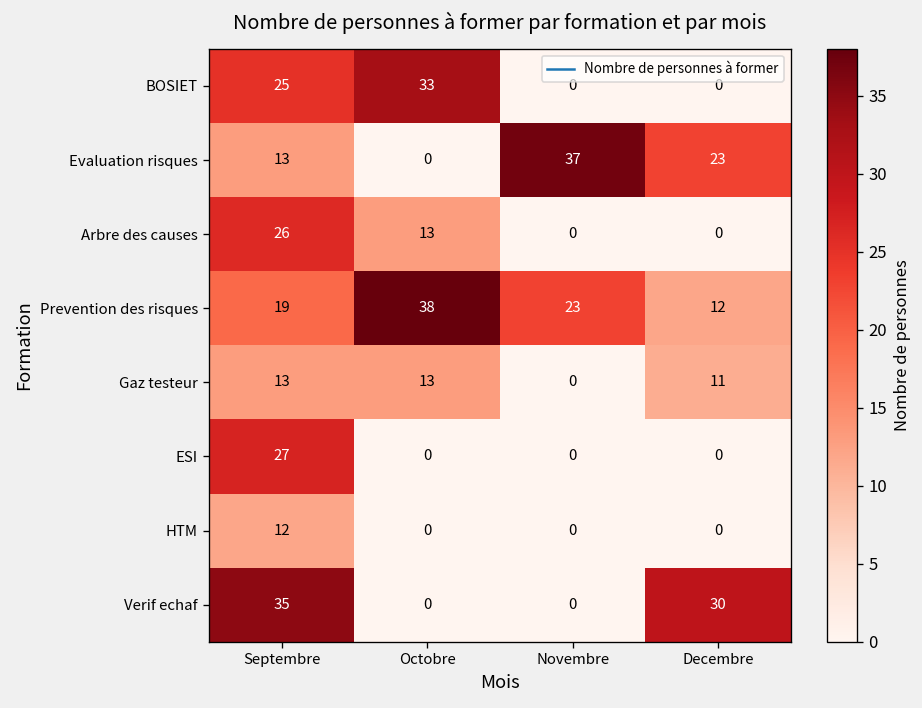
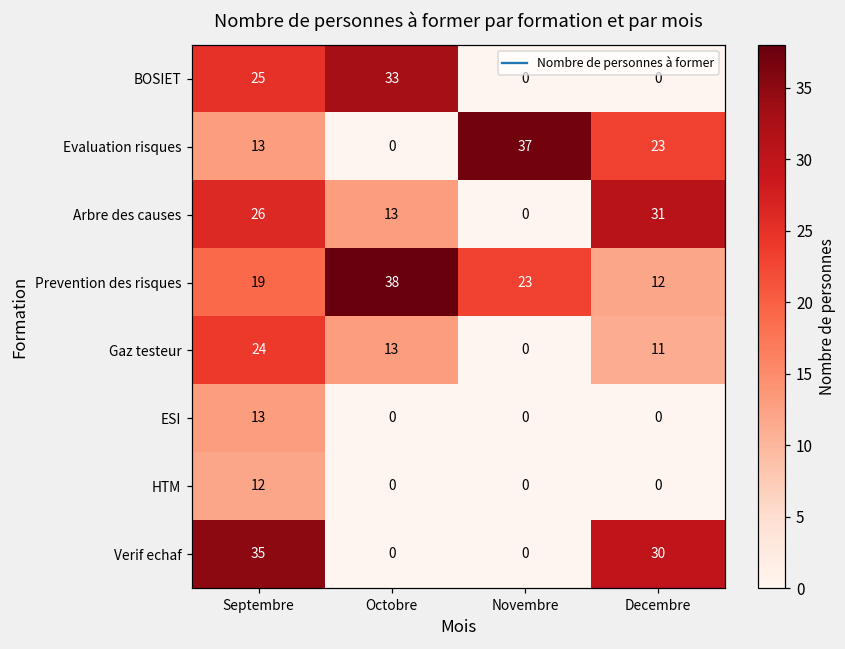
Arbre des causes, Decembre: 0 -> 31
Gaz testeur, Septembre: 13 -> 24
ESI, Septembre: 27 -> 13
